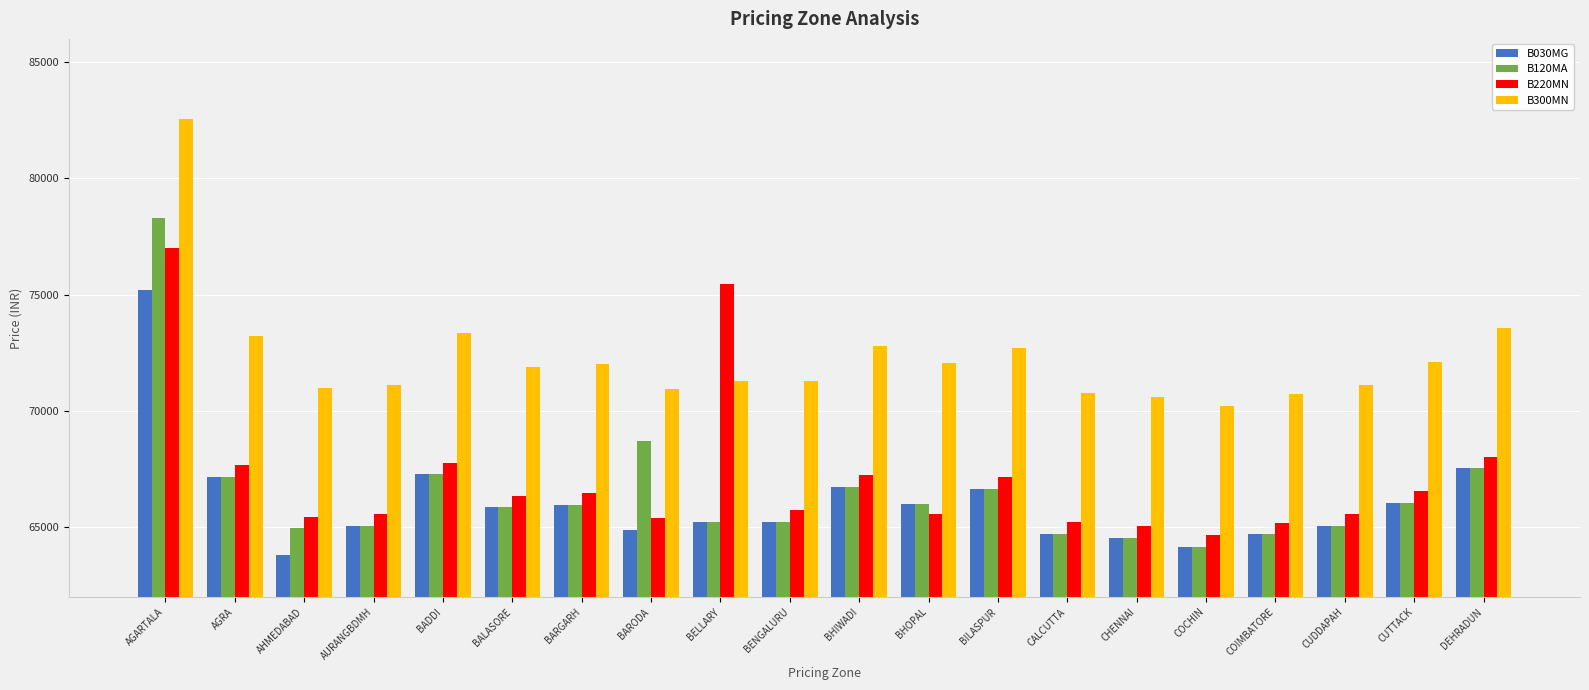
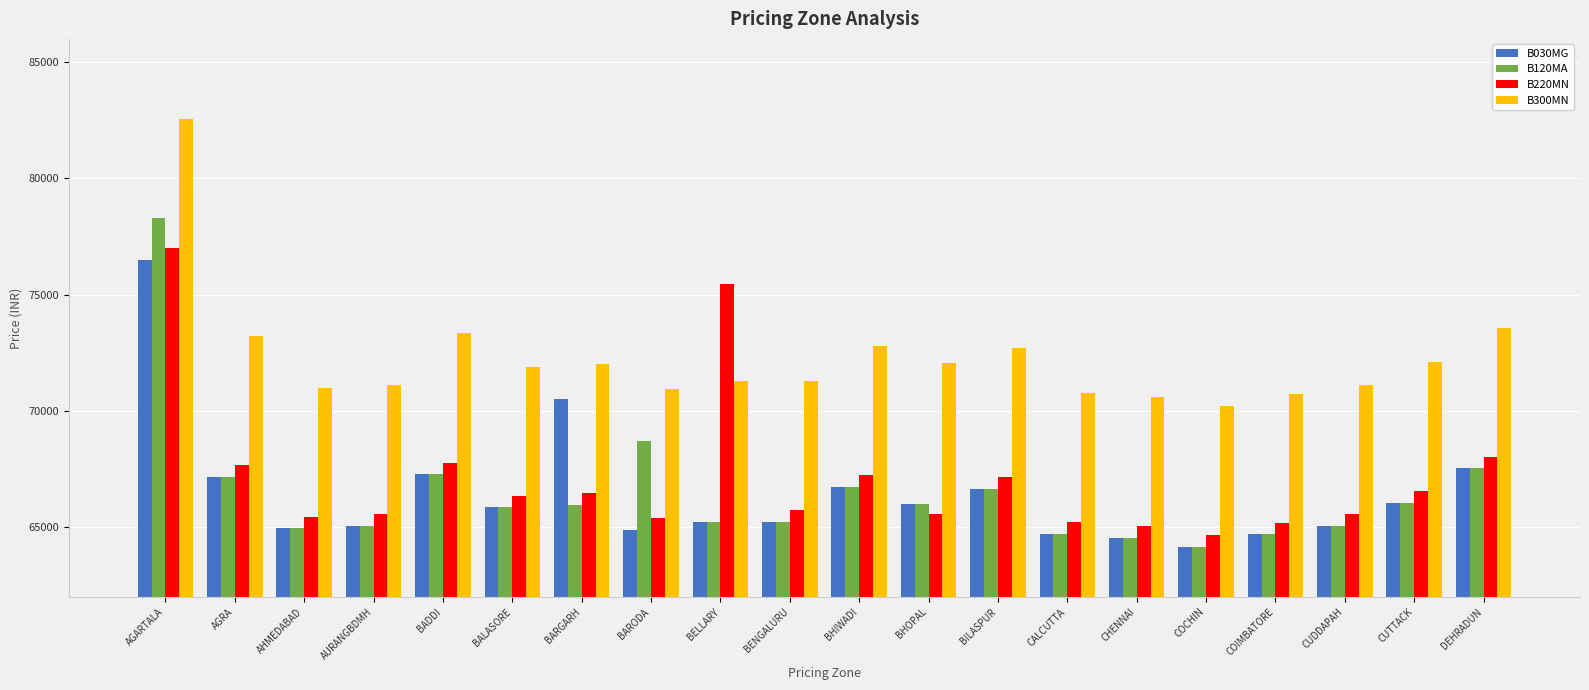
B030MG, AGARTALA: 75200 -> 76500
B030MG, AHMEDABAD: 63800 -> 65000
B030MG, BARGARH: 66000 -> 70500
